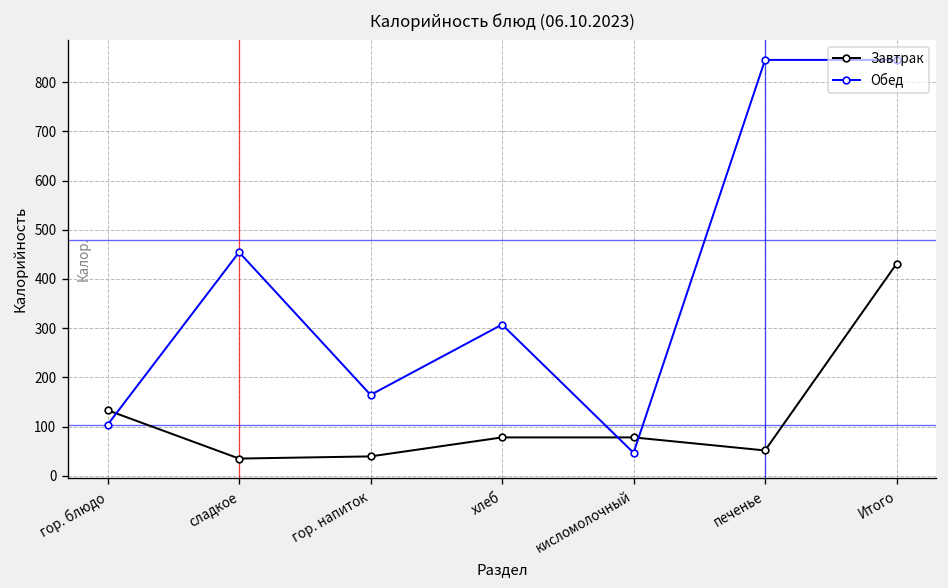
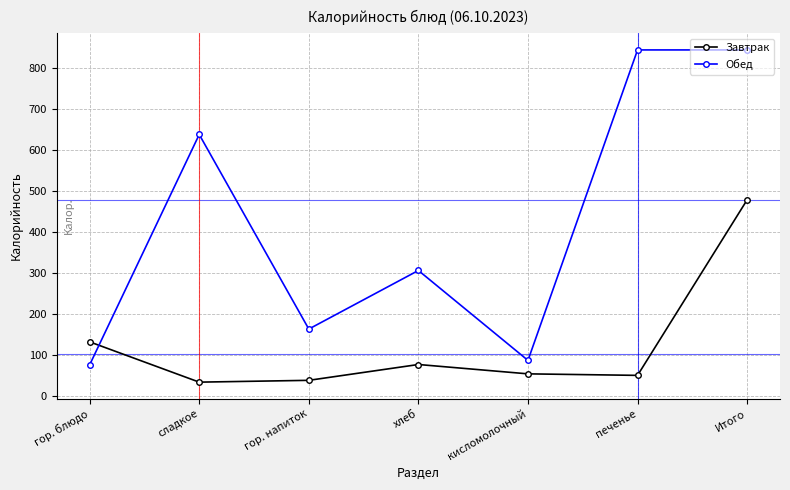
Обед, гор. блюдо: 100 -> 80
Обед, сладкое: 450 -> 640
Завтрак, кисломолочный: 80 -> 60
Обед, кисломолочный: 50 -> 90
Завтрак, Итого: 430 -> 480
